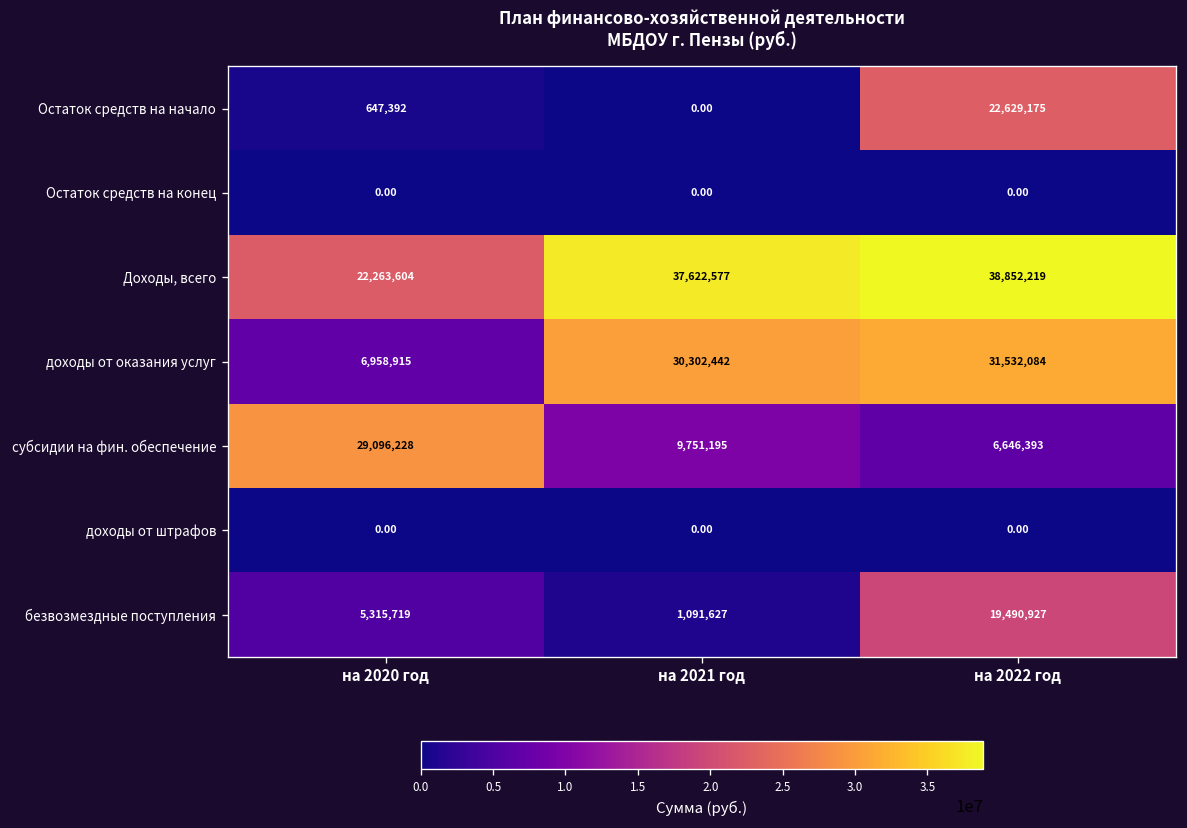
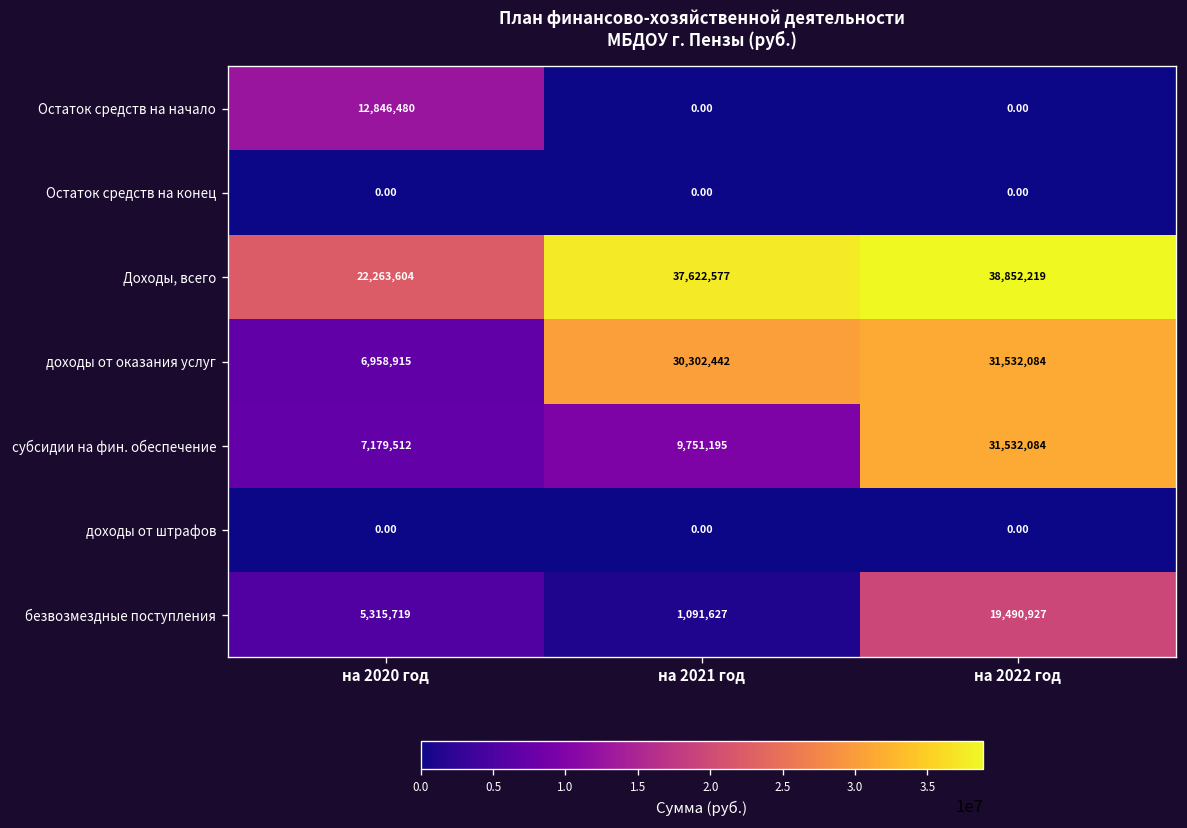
Остаток средств на начало, на 2020 год: 647,392 -> 12,846,480
Остаток средств на начало, на 2022 год: 22,629,175 -> 0.00
субсидии на фин. обеспечение, на 2020 год: 29,096,228 -> 7,179,512
субсидии на фин. обеспечение, на 2022 год: 6,646,393 -> 31,532,084
